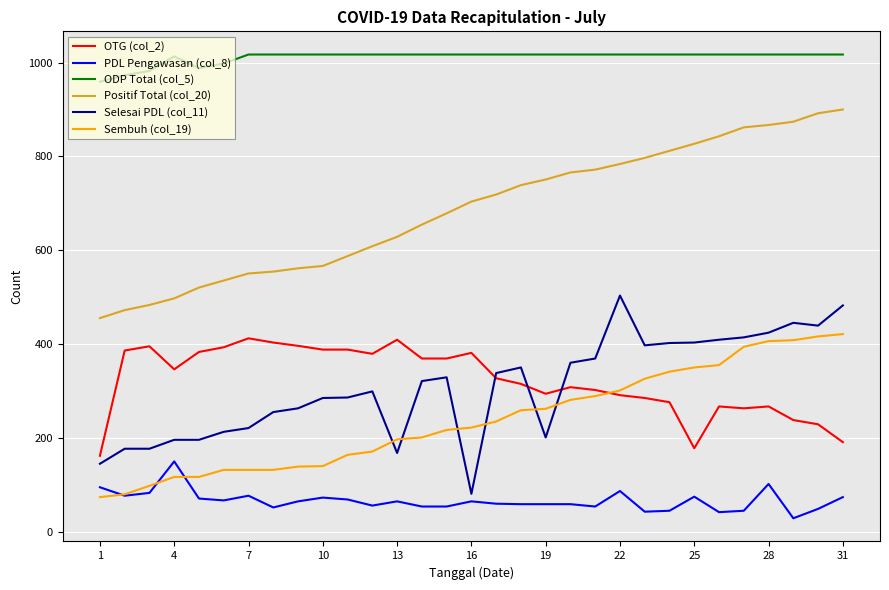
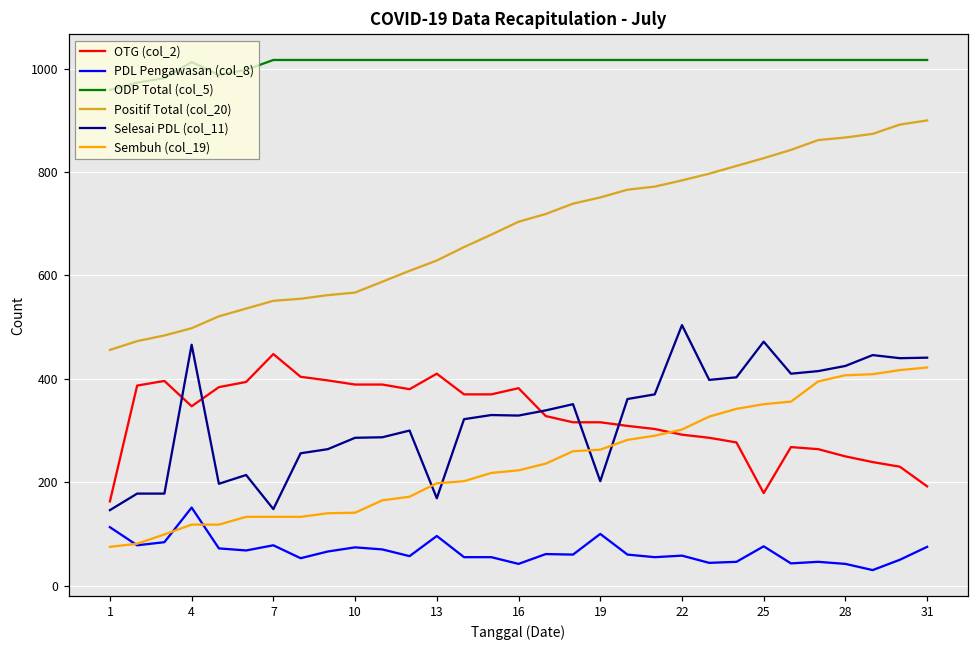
PDL Pengawasan (col_8), 1: 100 -> 110
Selesai PDL (col_11), 4: 200 -> 470
OTG (col_2), 7: 410 -> 450
Selesai PDL (col_11), 7: 220 -> 150
PDL Pengawasan (col_8), 13: 70 -> 100
PDL Pengawasan (col_8), 16: 70 -> 40
Selesai PDL (col_11), 16: 80 -> 330
OTG (col_2), 19: 300 -> 320
PDL Pengawasan (col_8), 19: 60 -> 100
PDL Pengawasan (col_8), 22: 90 -> 60
Selesai PDL (col_11), 25: 400 -> 470
OTG (col_2), 28: 270 -> 250
PDL Pengawasan (col_8), 28: 100 -> 40
Selesai PDL (col_11), 31: 480 -> 440
